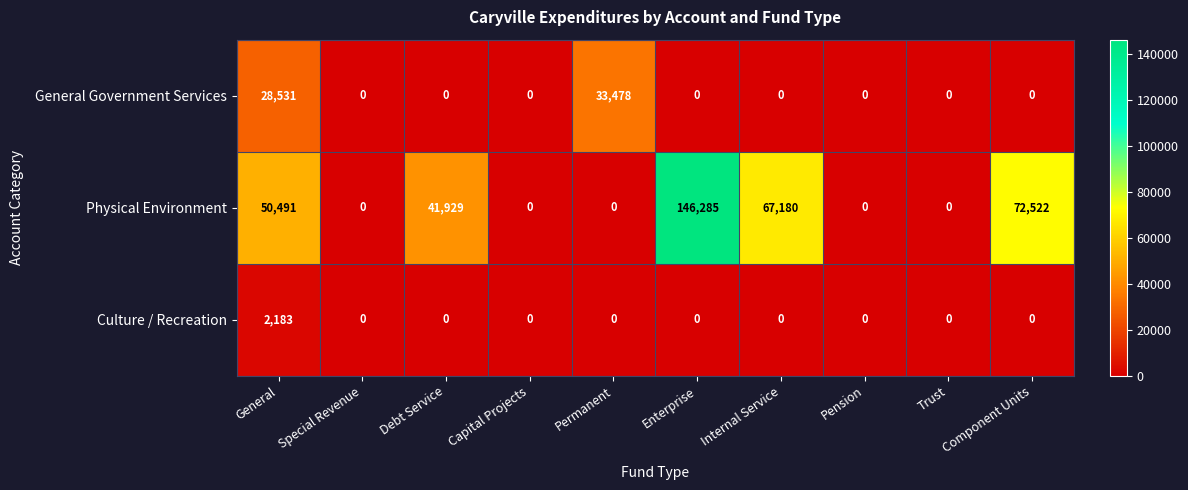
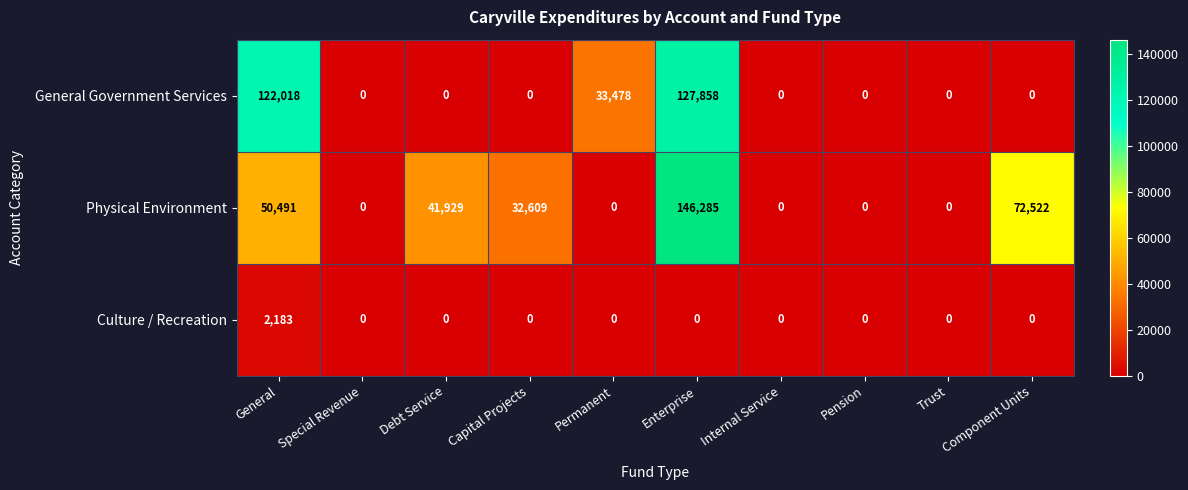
General Government Services, General: 28,531 -> 122,018
General Government Services, Enterprise: 0 -> 127,858
Physical Environment, Capital Projects: 0 -> 32,609
Physical Environment, Internal Service: 67,180 -> 0
